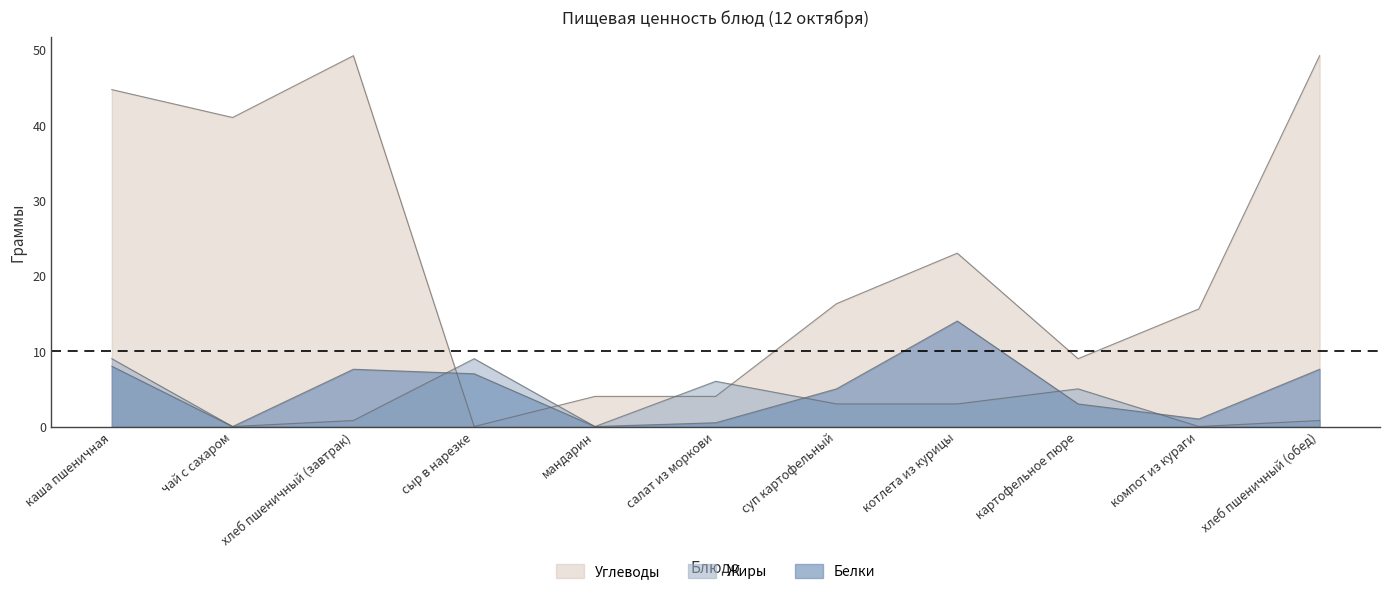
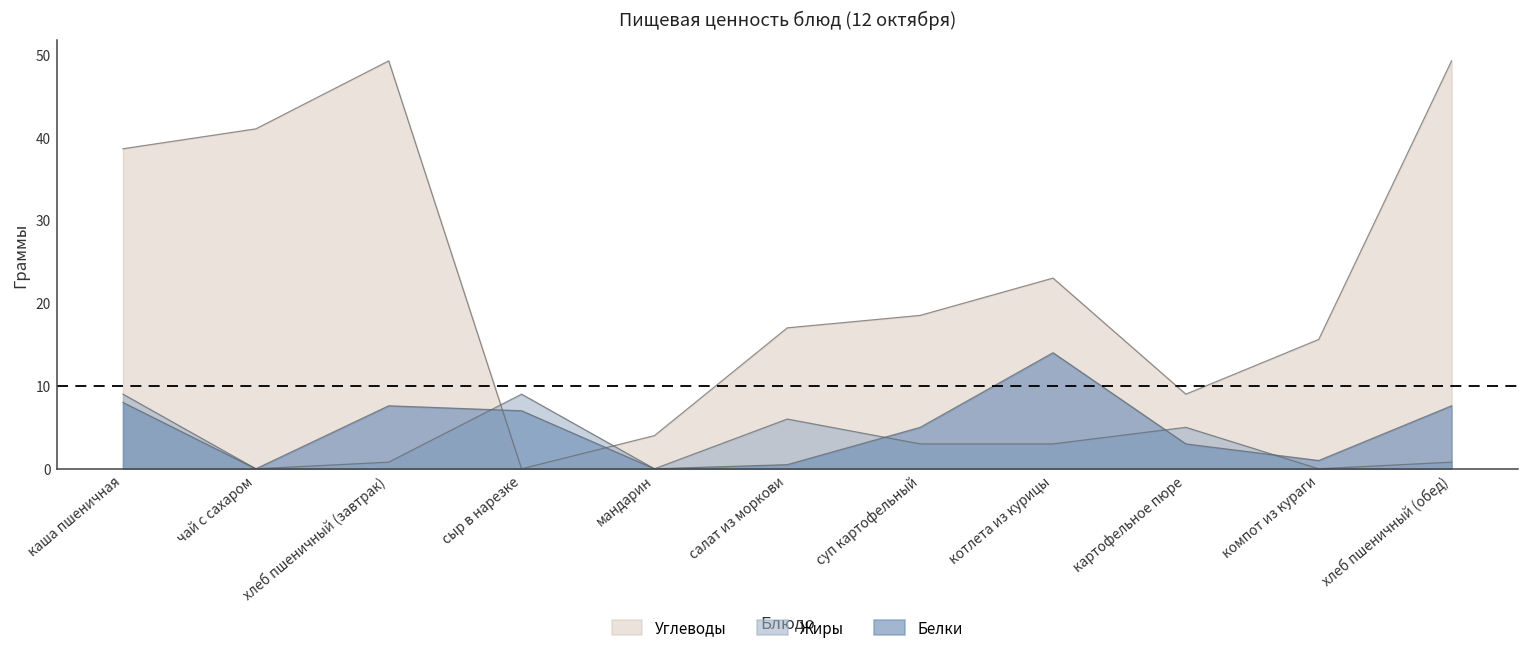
Углеводы, каша пшеничная: 45 -> 39
Углеводы, салат из моркови: 4 -> 17
Углеводы, суп картофельный: 16 -> 19
